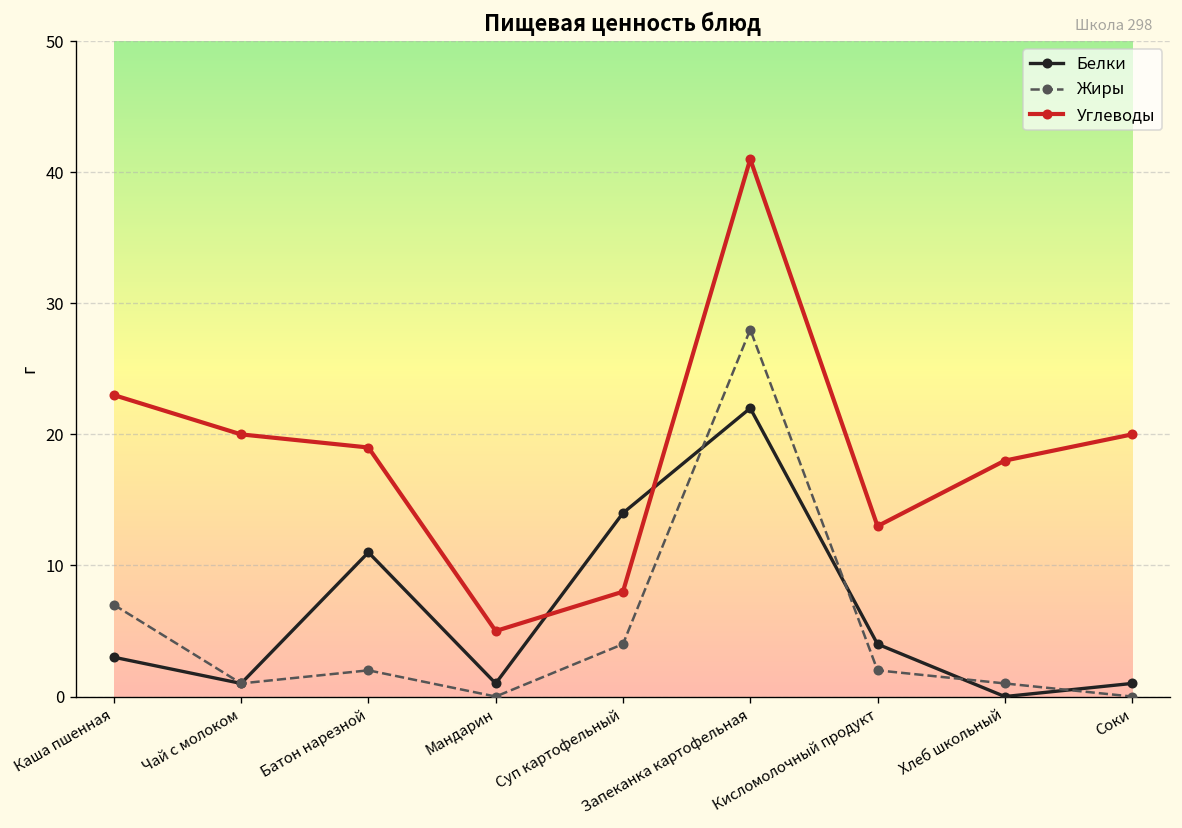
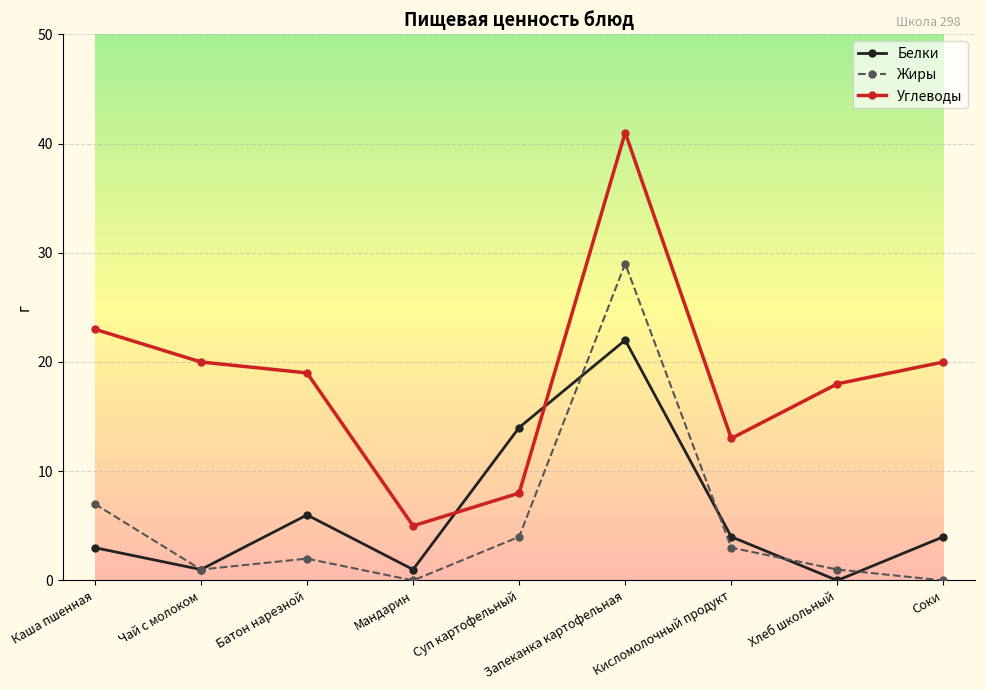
Белки, Батон нарезной: 11 -> 6
Жиры, Запеканка картофельная: 28 -> 29
Жиры, Кисломолочный продукт: 2 -> 3
Белки, Соки: 1 -> 4
